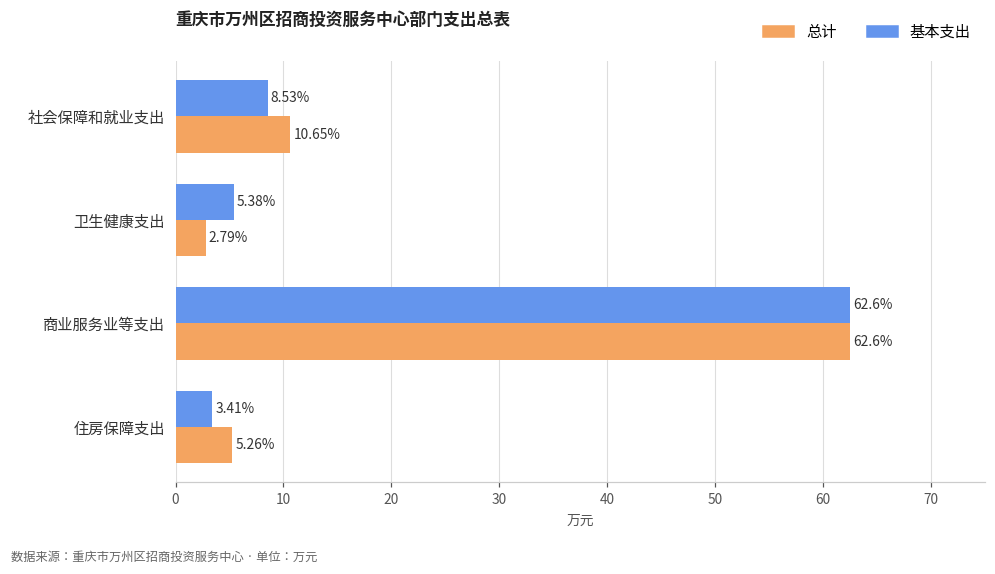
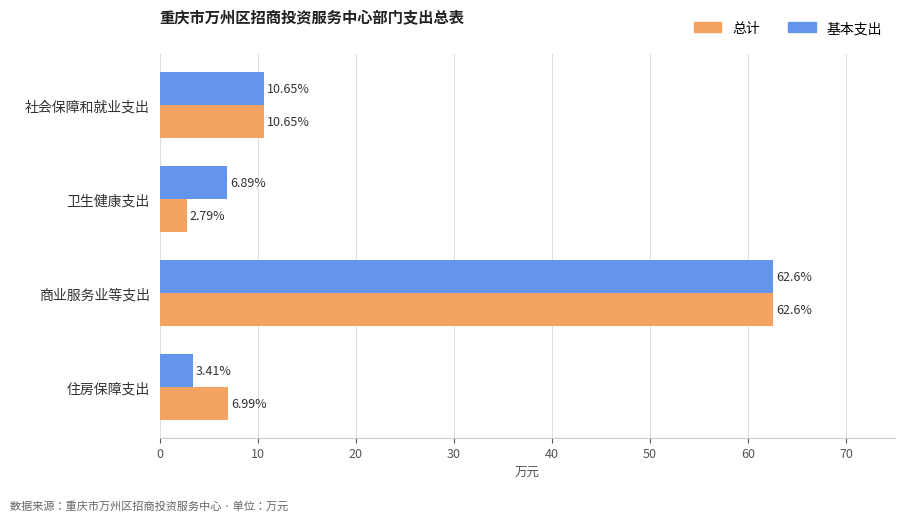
基本支出, 社会保障和就业支出: 8.53% -> 10.65%
基本支出, 卫生健康支出: 5.38% -> 6.89%
总计, 住房保障支出: 5.26% -> 6.99%
